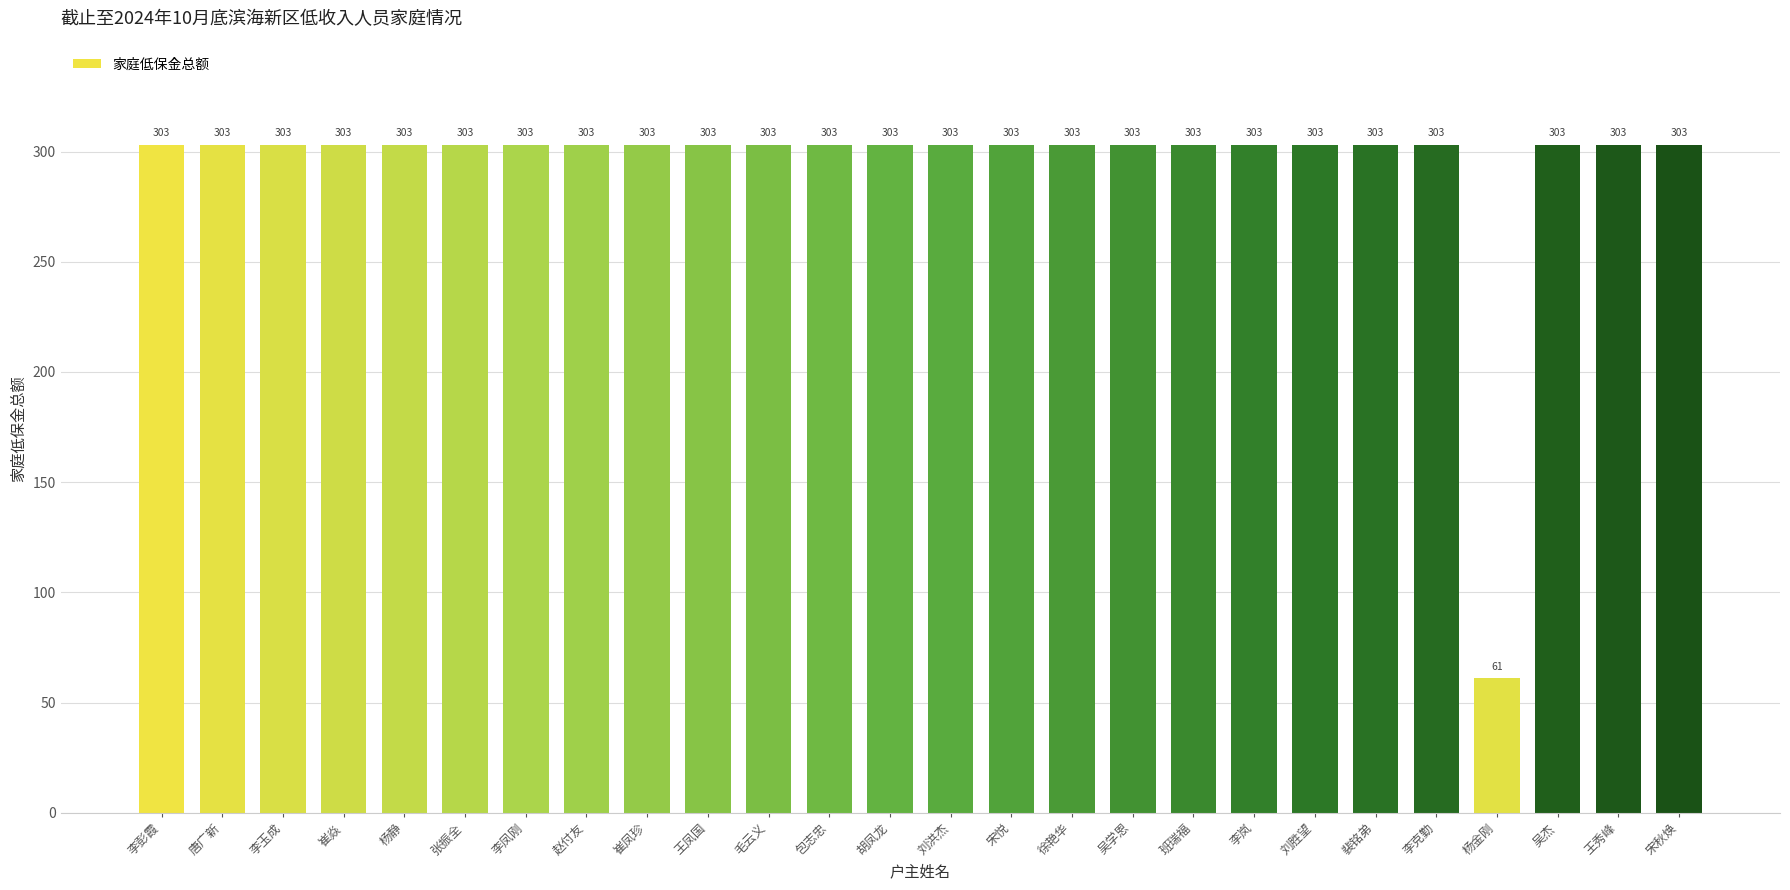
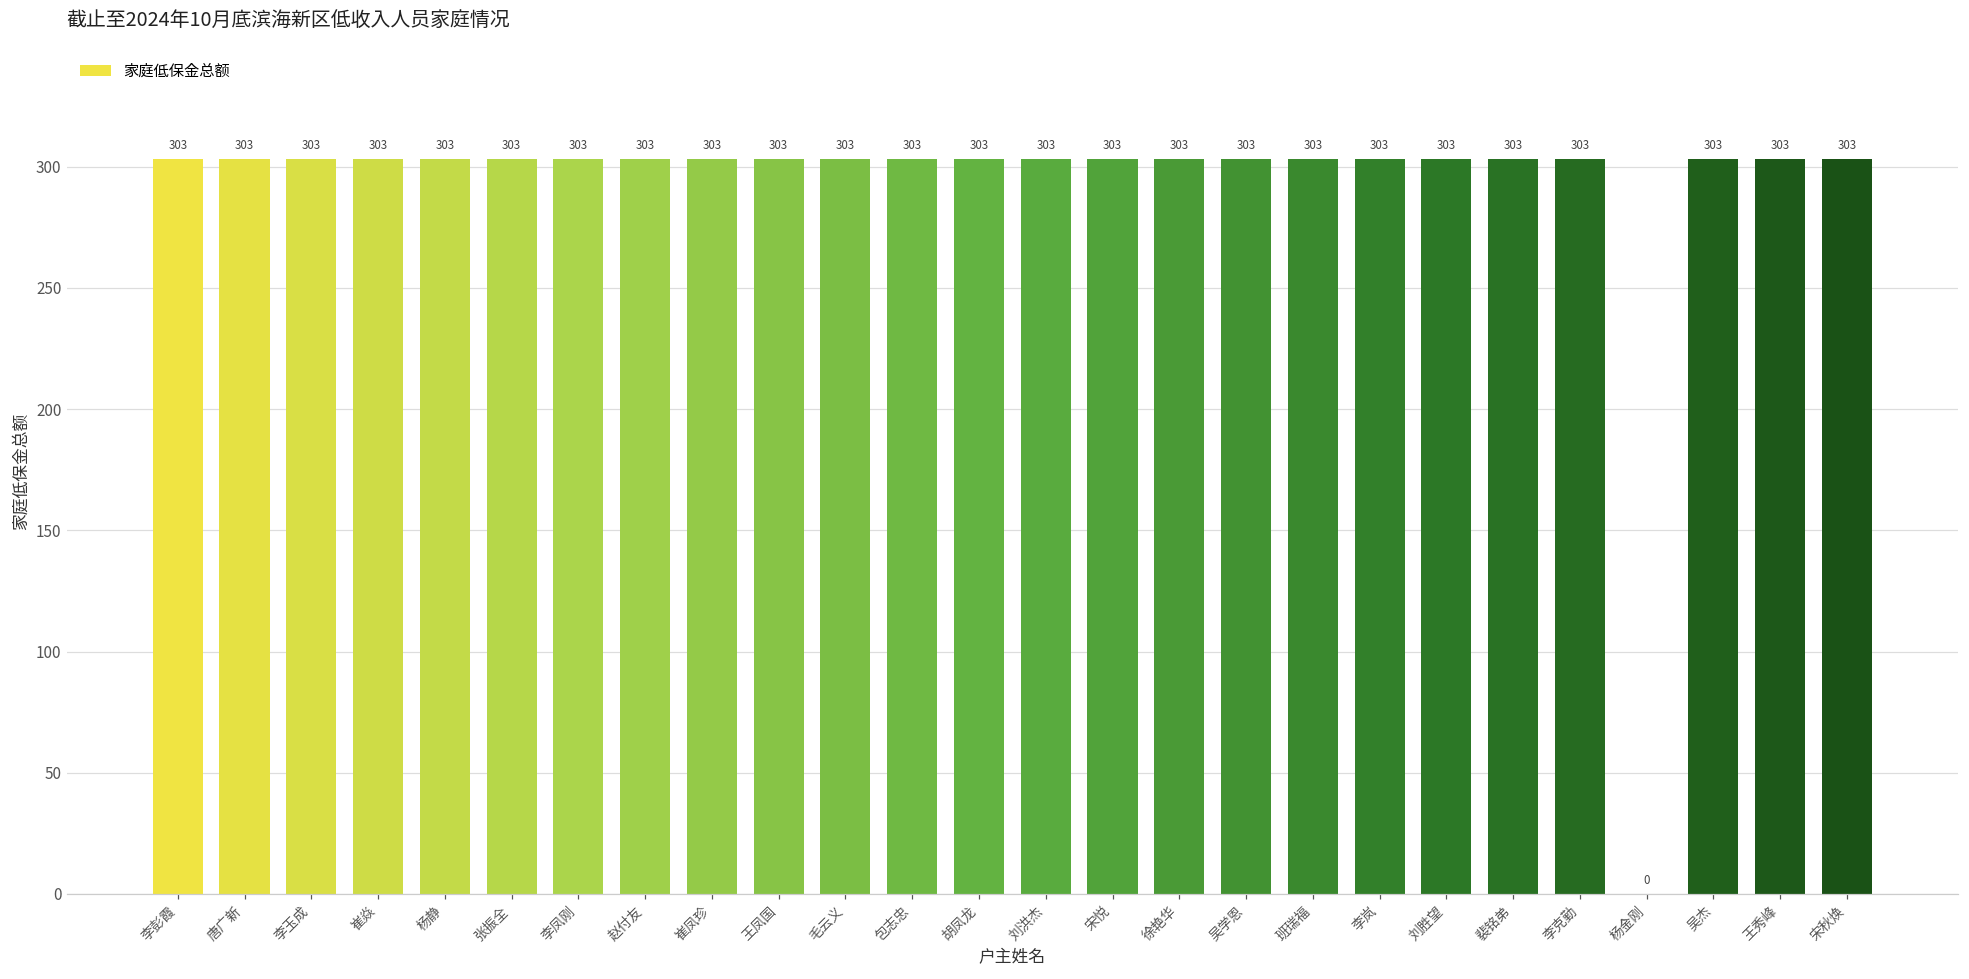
杨金刚: 61 -> 0
